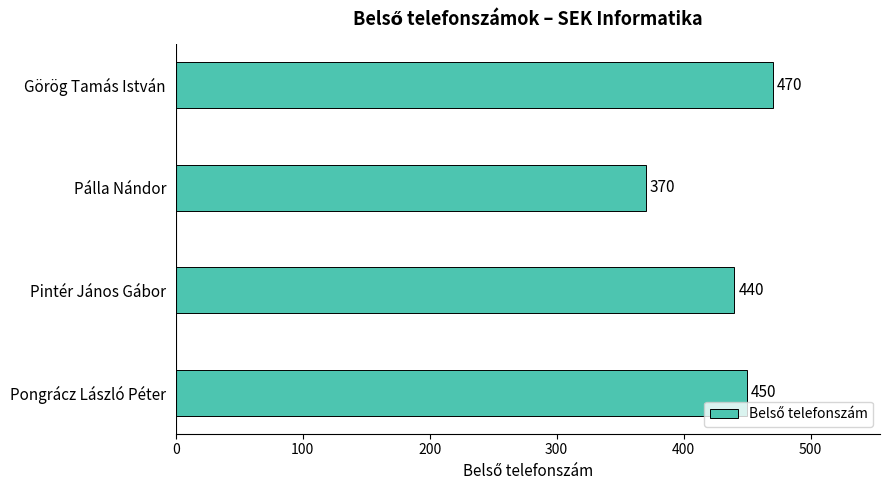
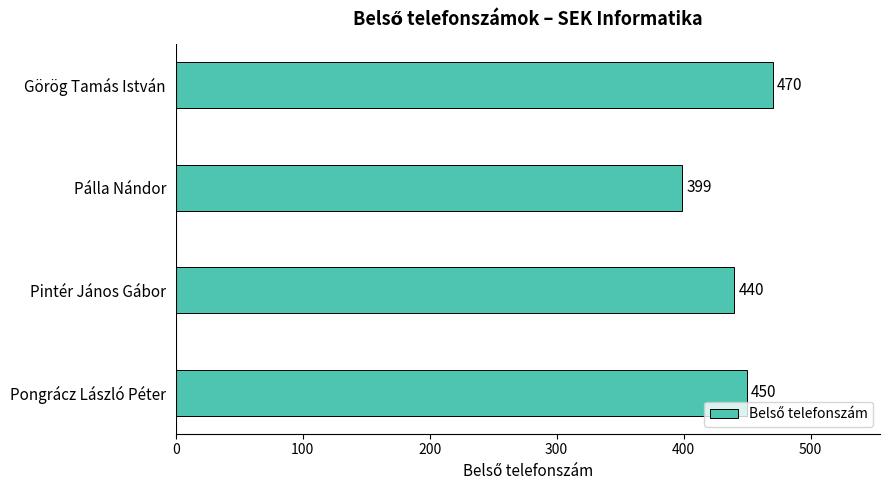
Pálla Nándor: 370 -> 399
